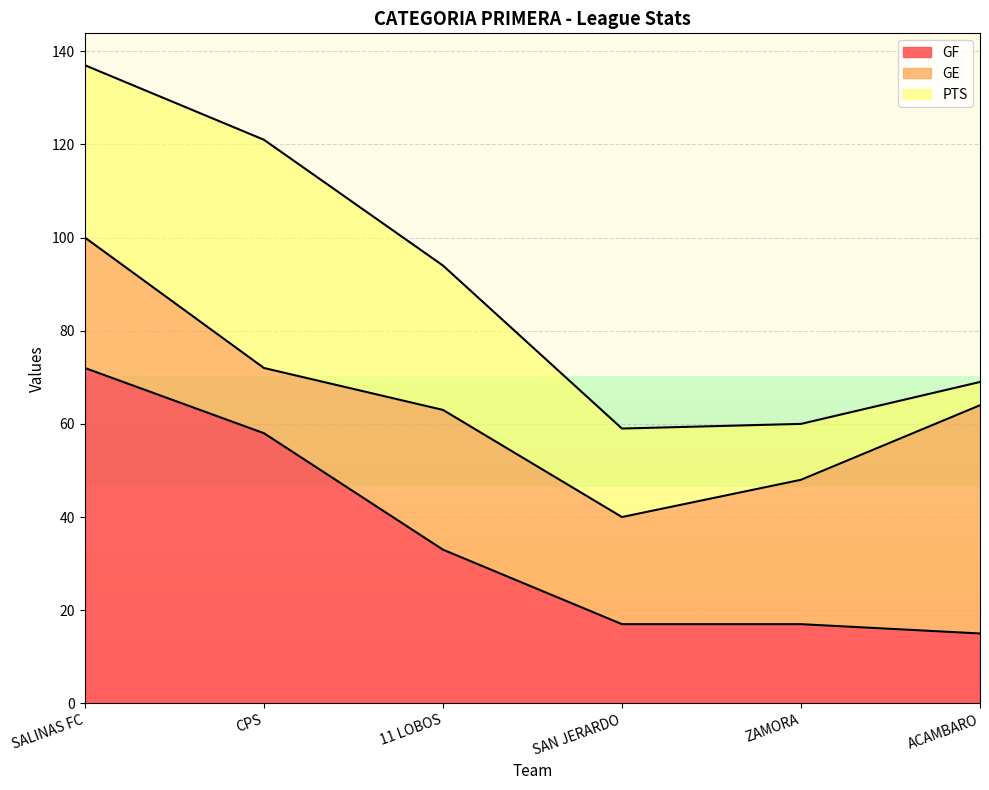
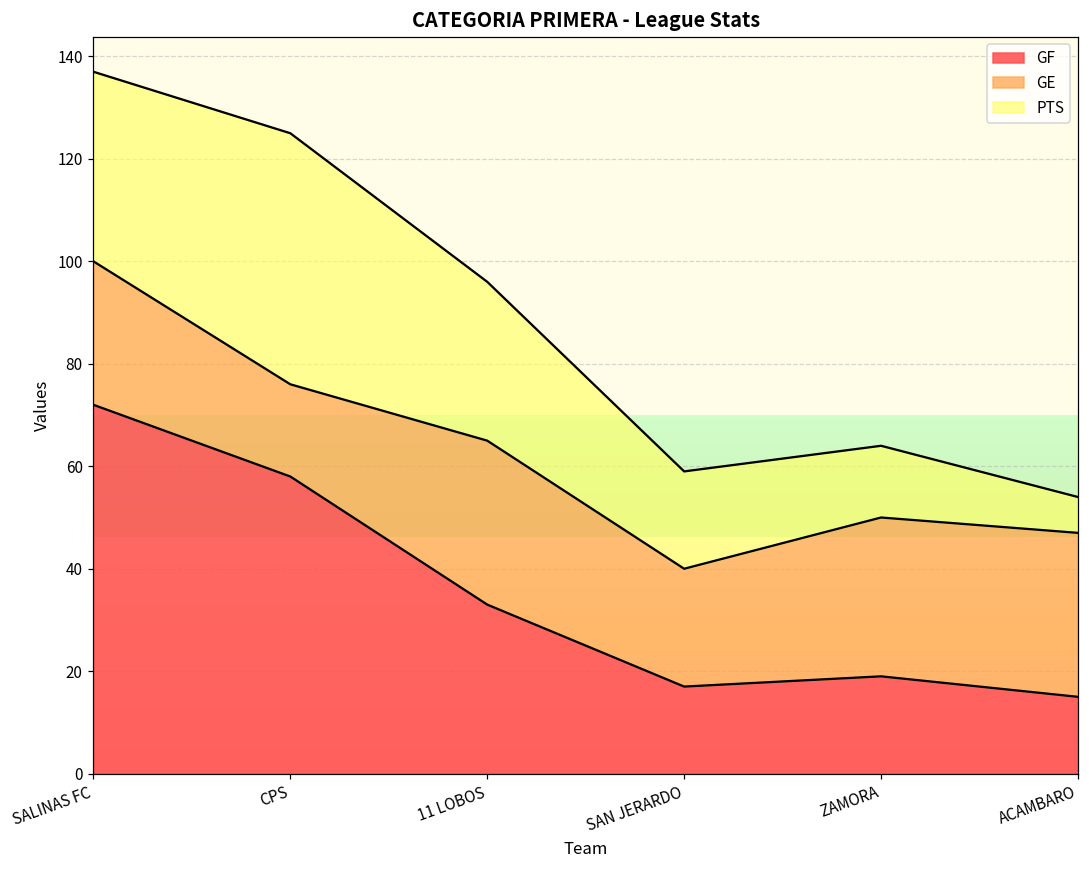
GE, CPS: 14 -> 18
GE, 11 LOBOS: 30 -> 32
GF, ZAMORA: 17 -> 19
PTS, ZAMORA: 12 -> 14
GE, ACAMBARO: 49 -> 32
PTS, ACAMBARO: 5 -> 7
